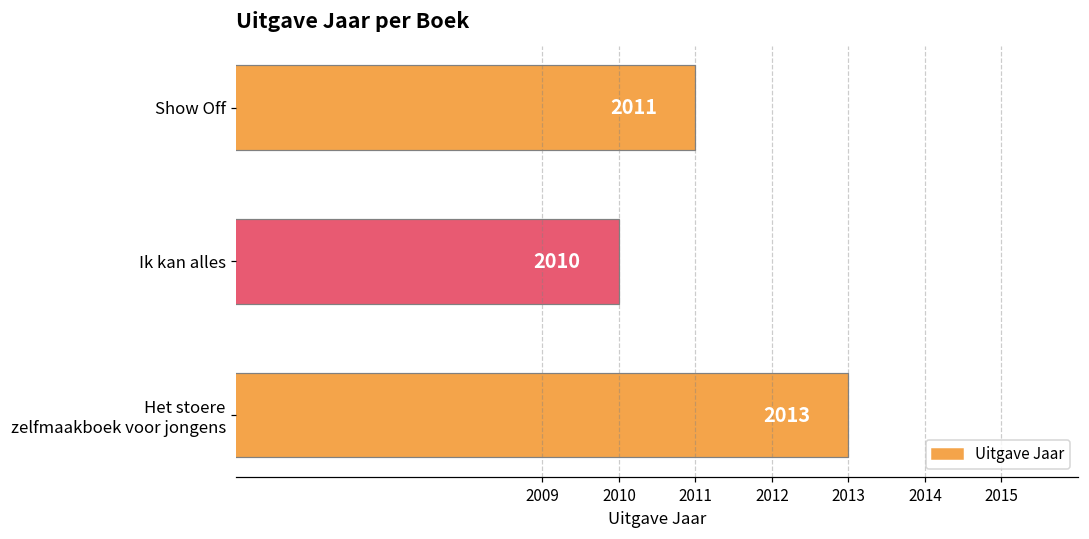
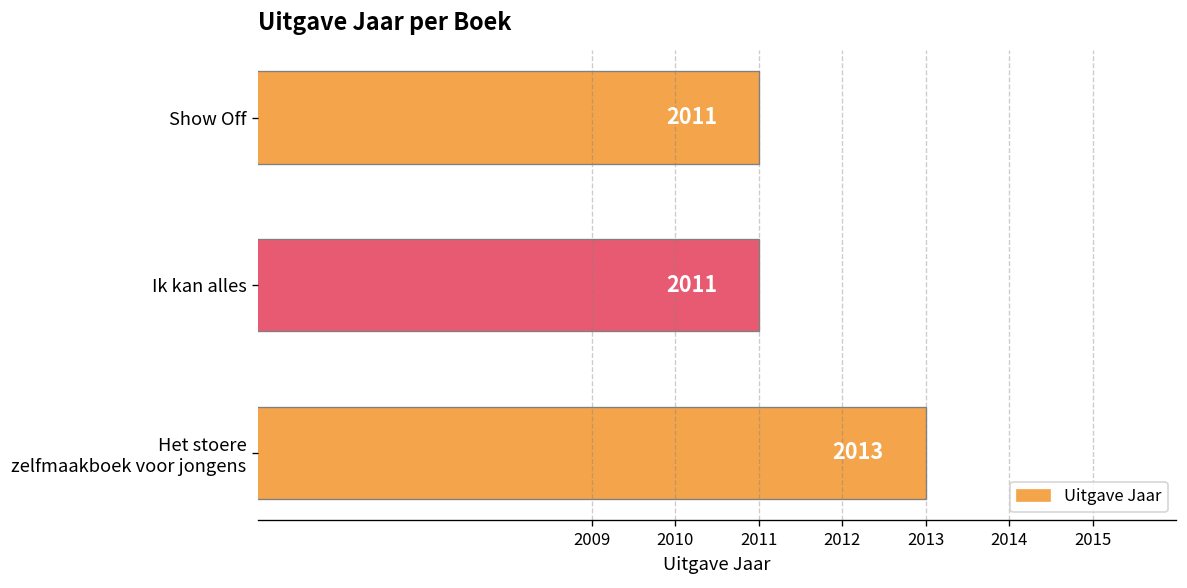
Ik kan alles: 2010 -> 2011
